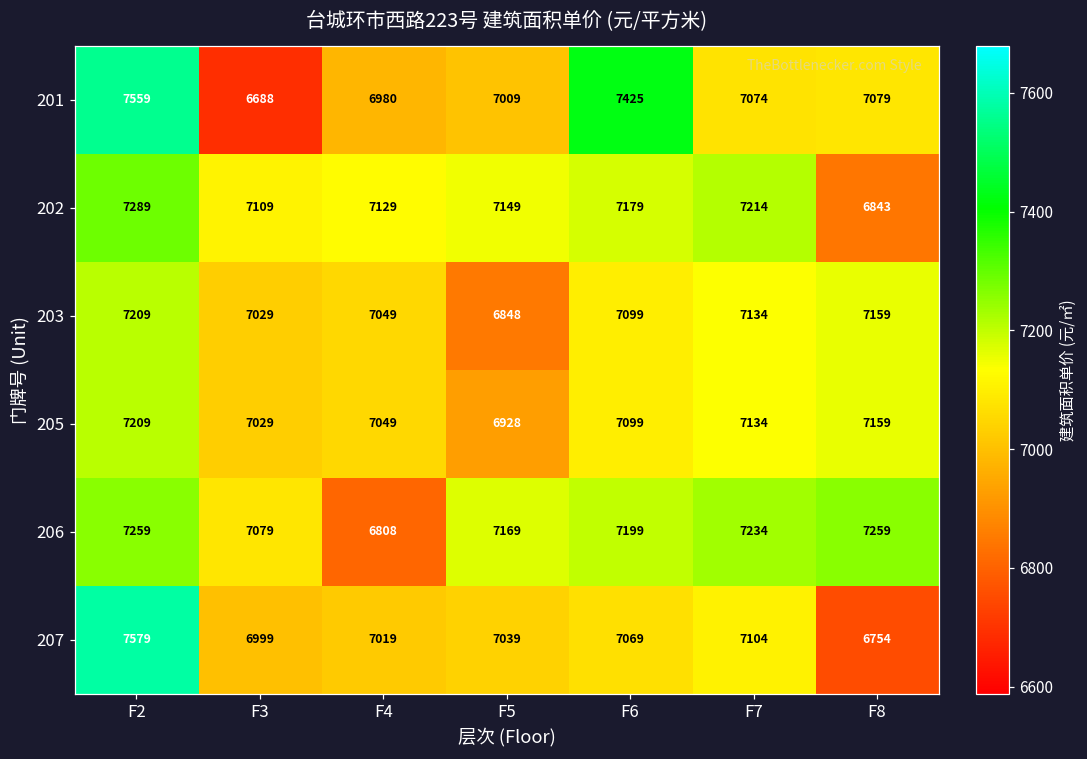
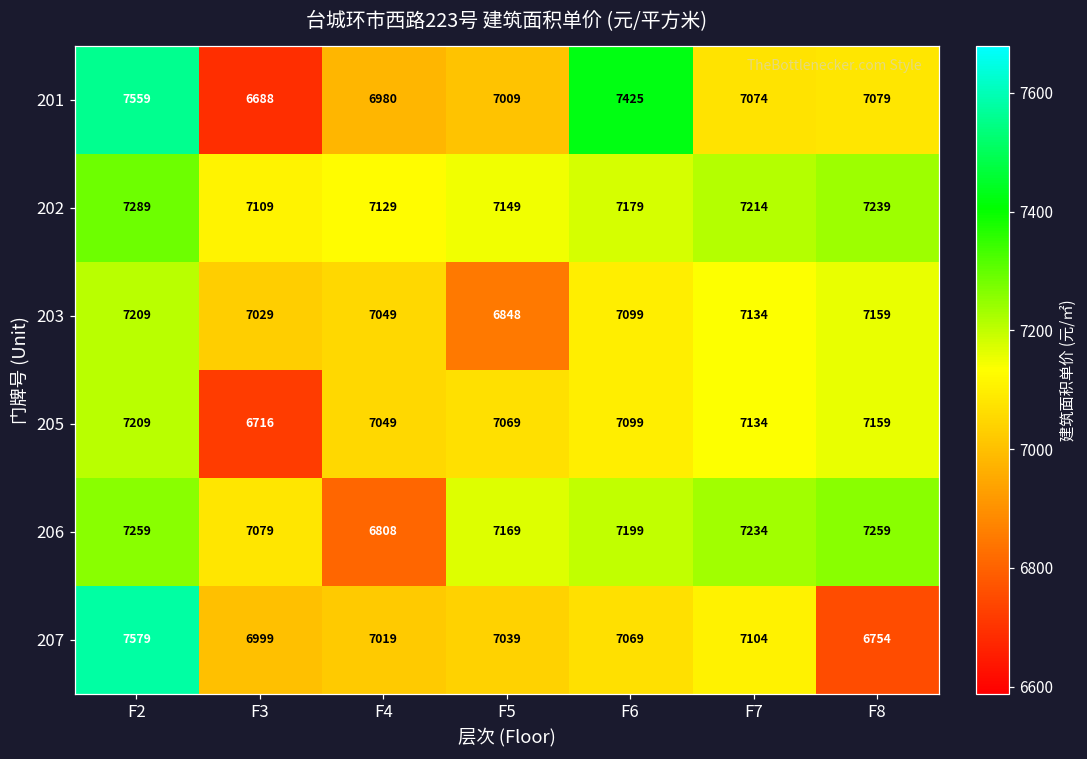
202, F8: 6843 -> 7239
205, F3: 7029 -> 6716
205, F5: 6928 -> 7069
